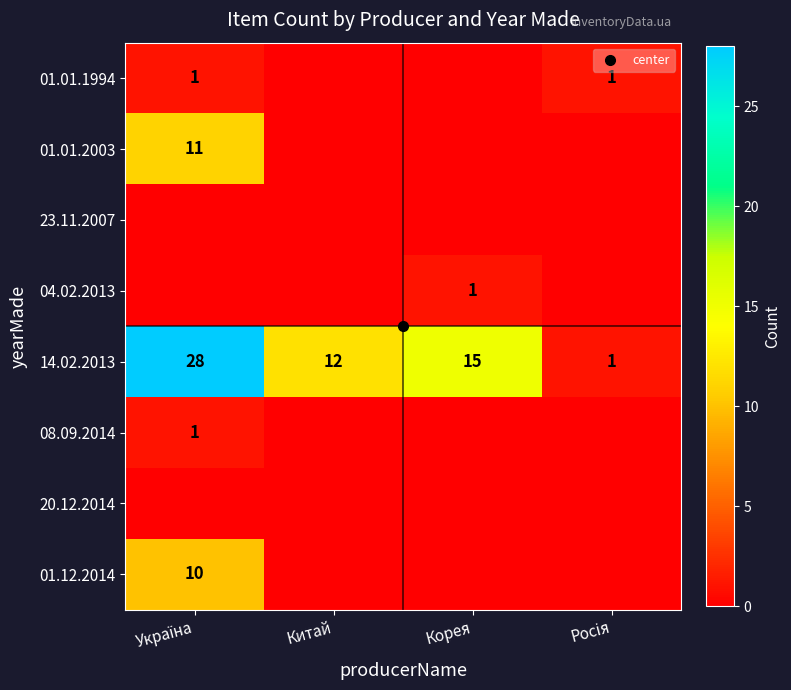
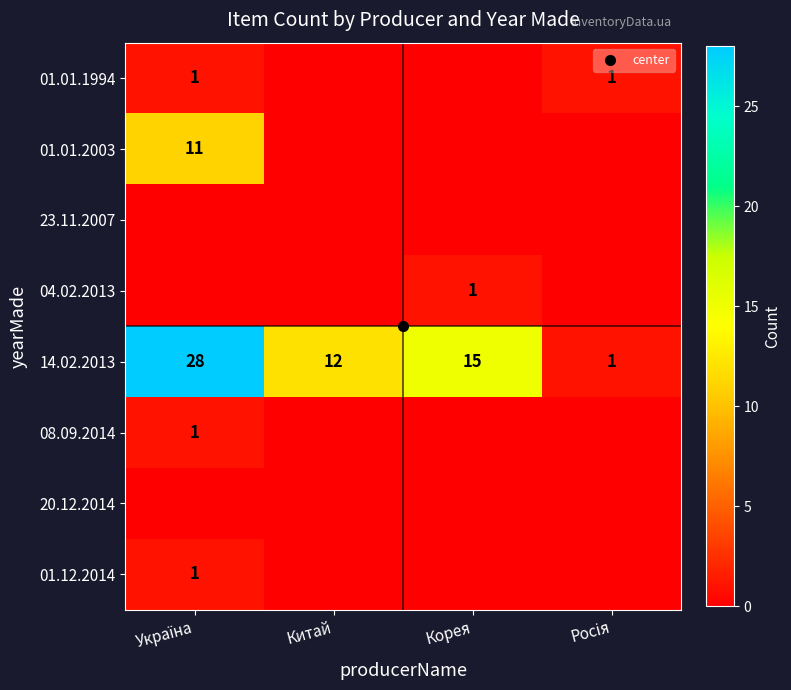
01.12.2014, Україна: 10 -> 1
